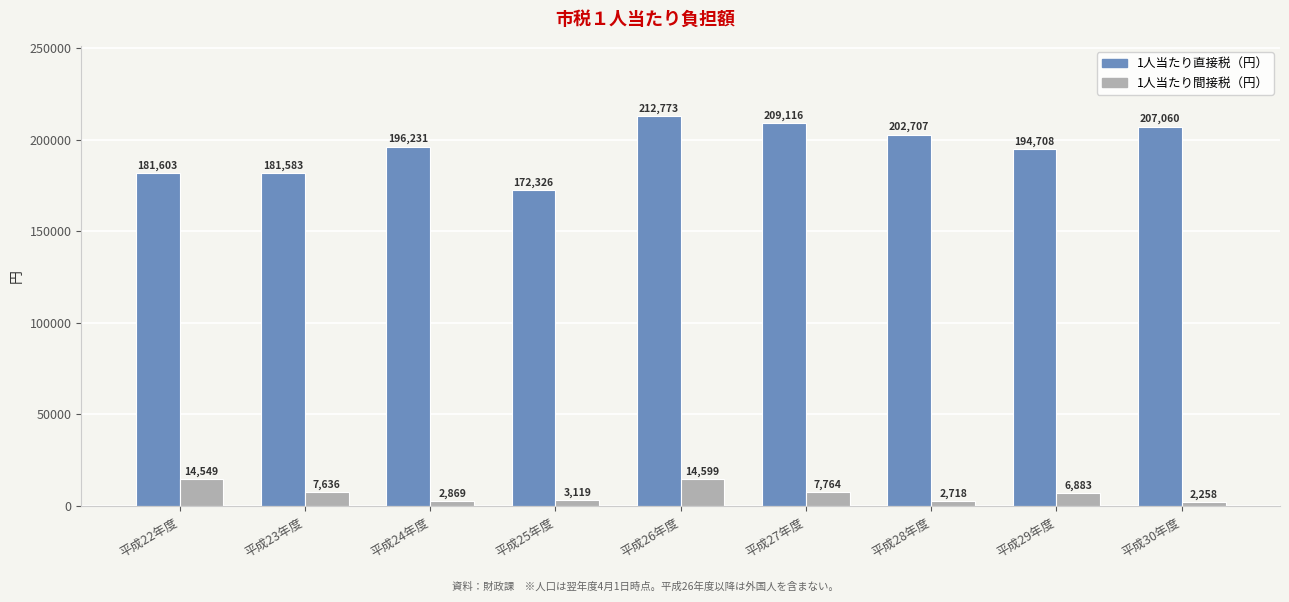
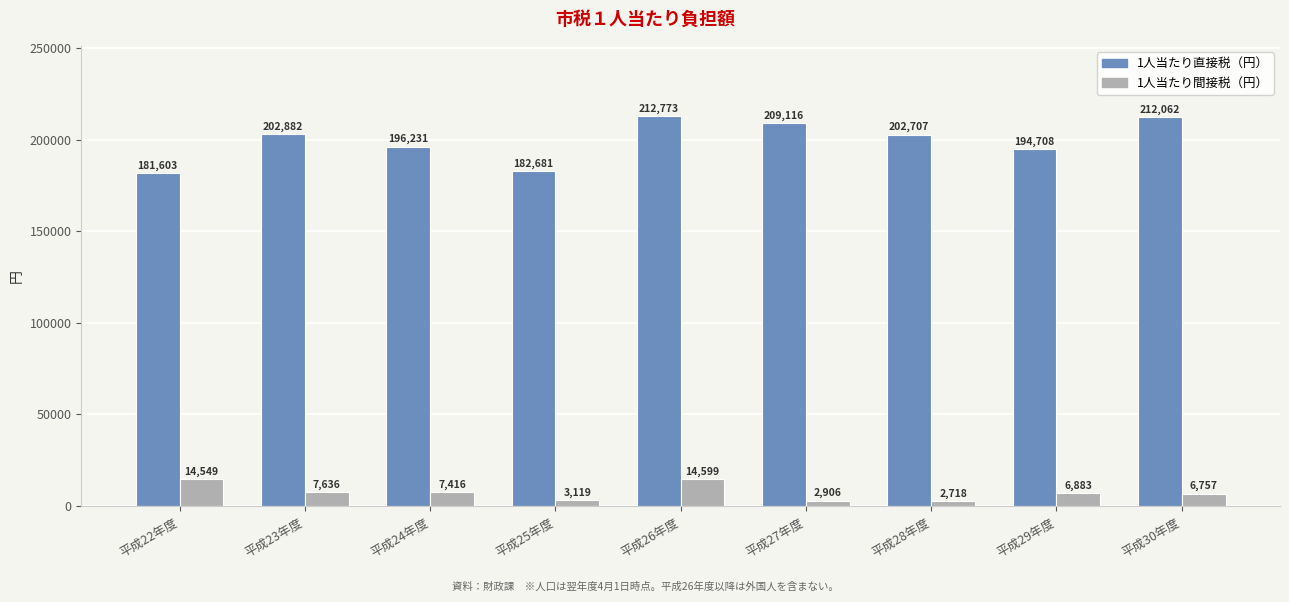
1人当たり直接税（円）, 平成23年度: 181,583 -> 202,882
1人当たり間接税（円）, 平成24年度: 2,869 -> 7,416
1人当たり直接税（円）, 平成25年度: 172,326 -> 182,681
1人当たり間接税（円）, 平成27年度: 7,764 -> 2,906
1人当たり直接税（円）, 平成30年度: 207,060 -> 212,062
1人当たり間接税（円）, 平成30年度: 2,258 -> 6,757
